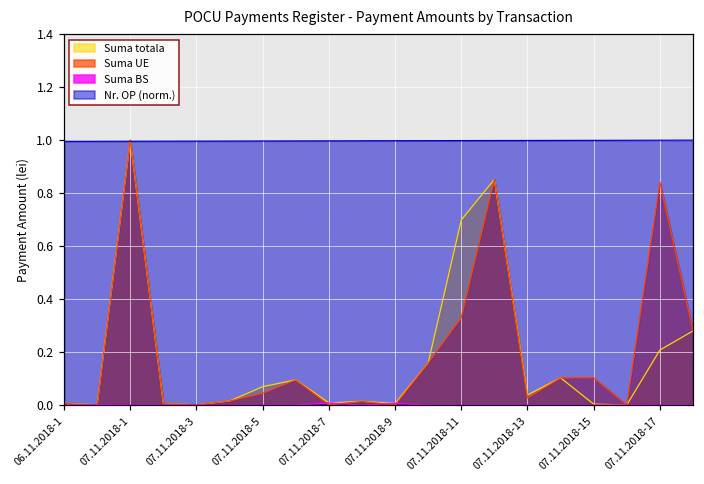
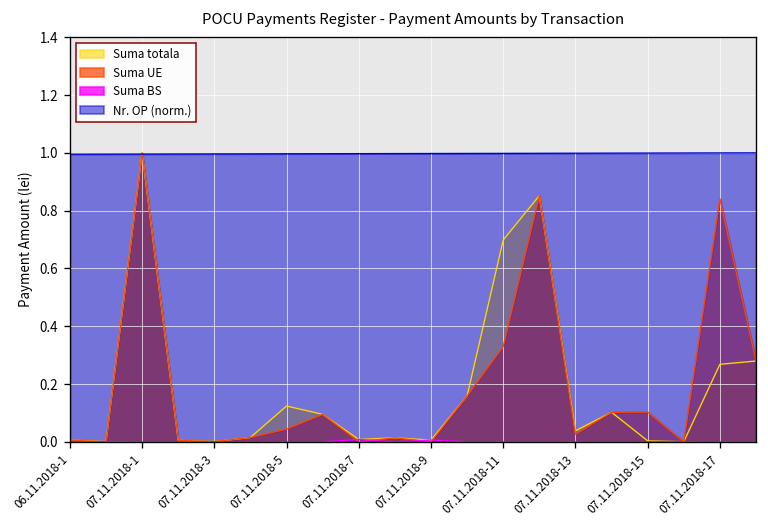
Suma totala, 07.11.2018-5: 0.07 -> 0.12
Suma totala, 07.11.2018-17: 0.21 -> 0.27
